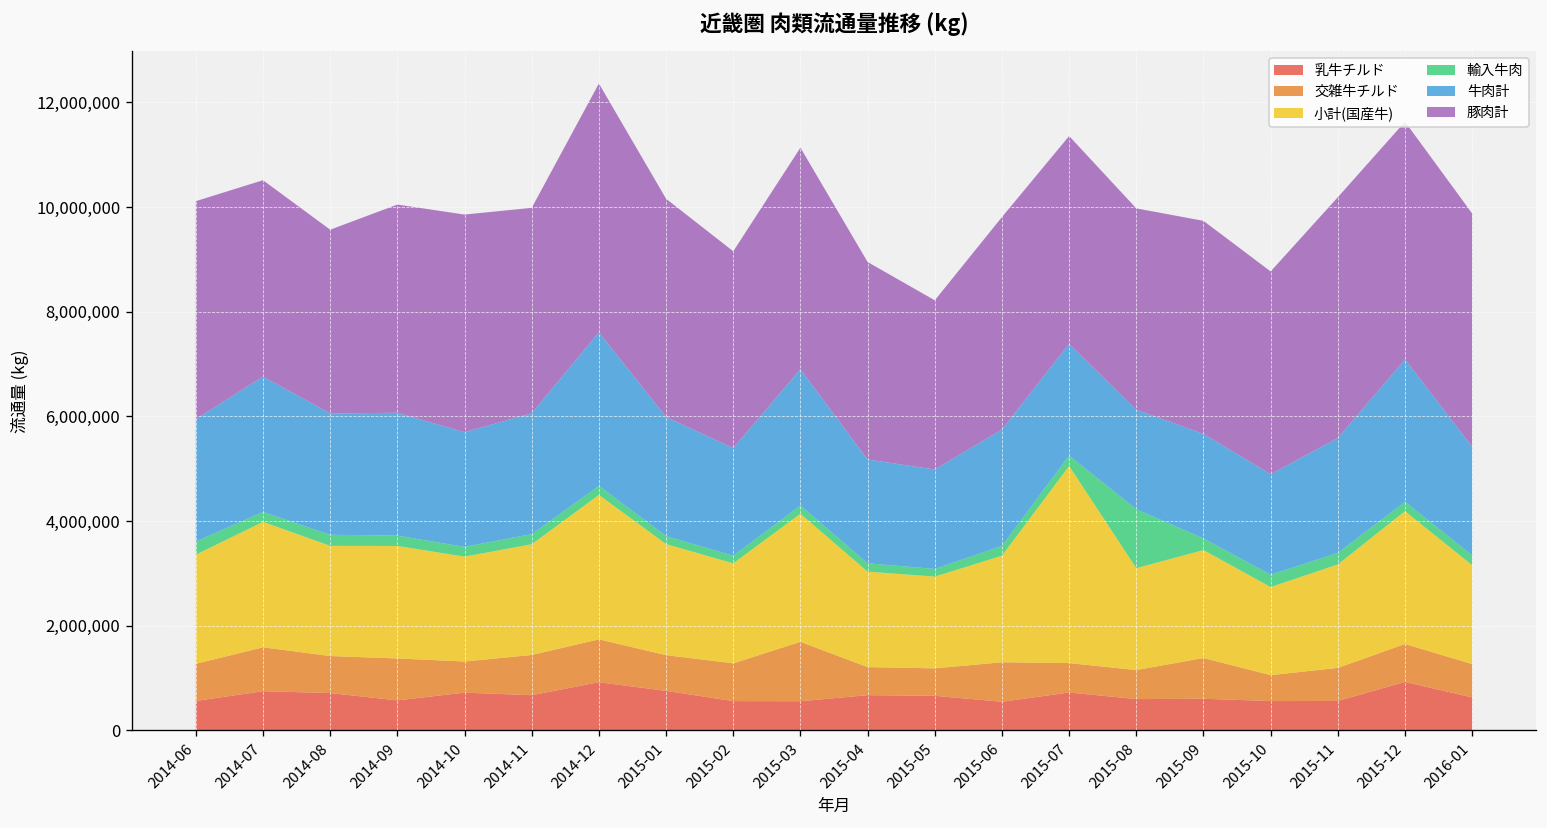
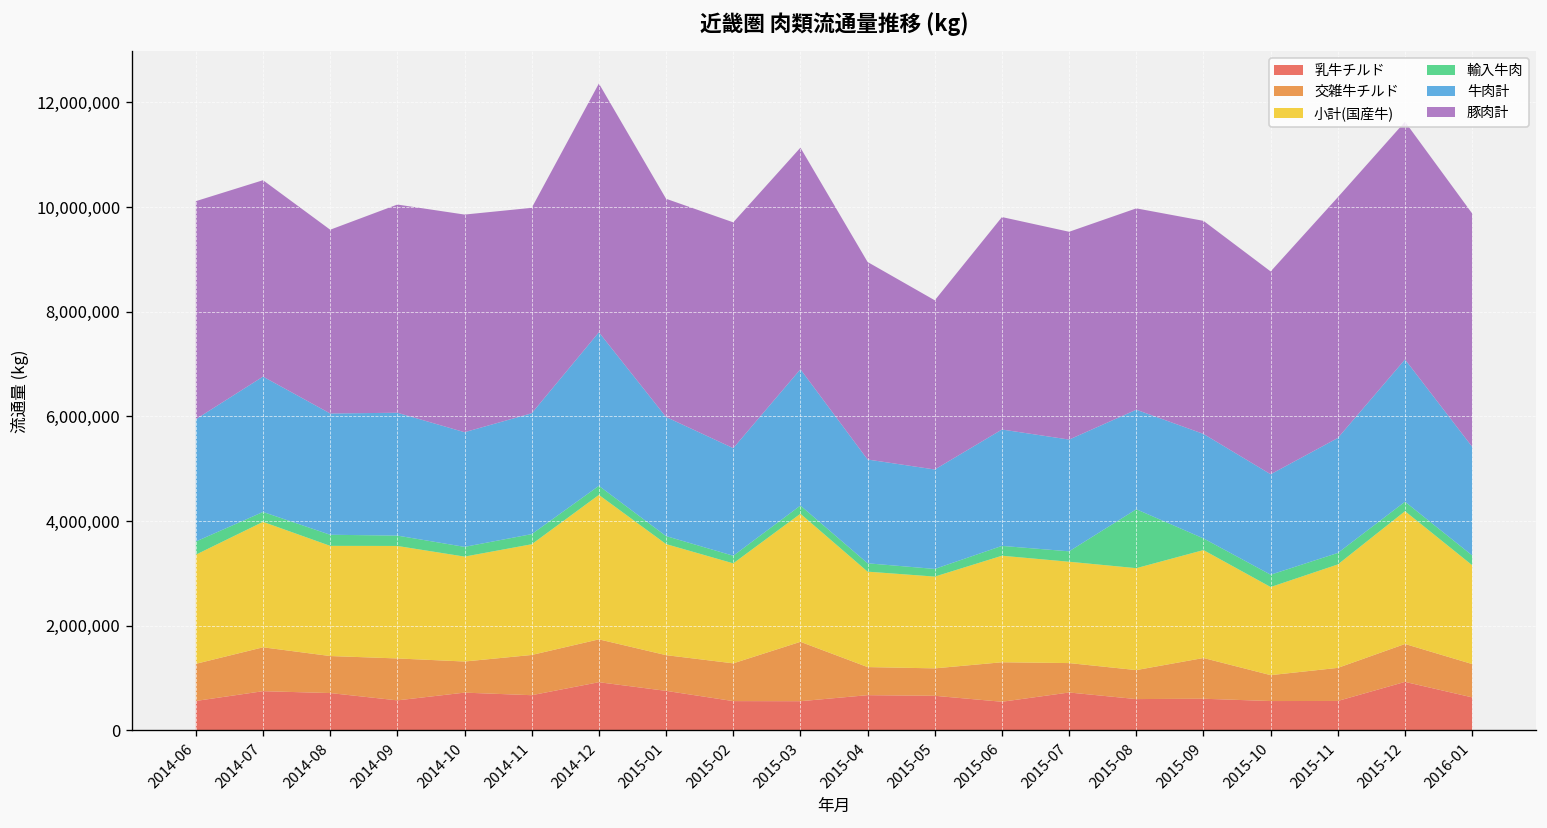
豚肉計, 2015-02: 3,800,000 -> 4,300,000
小計(国産牛), 2015-07: 3,800,000 -> 1,900,000
